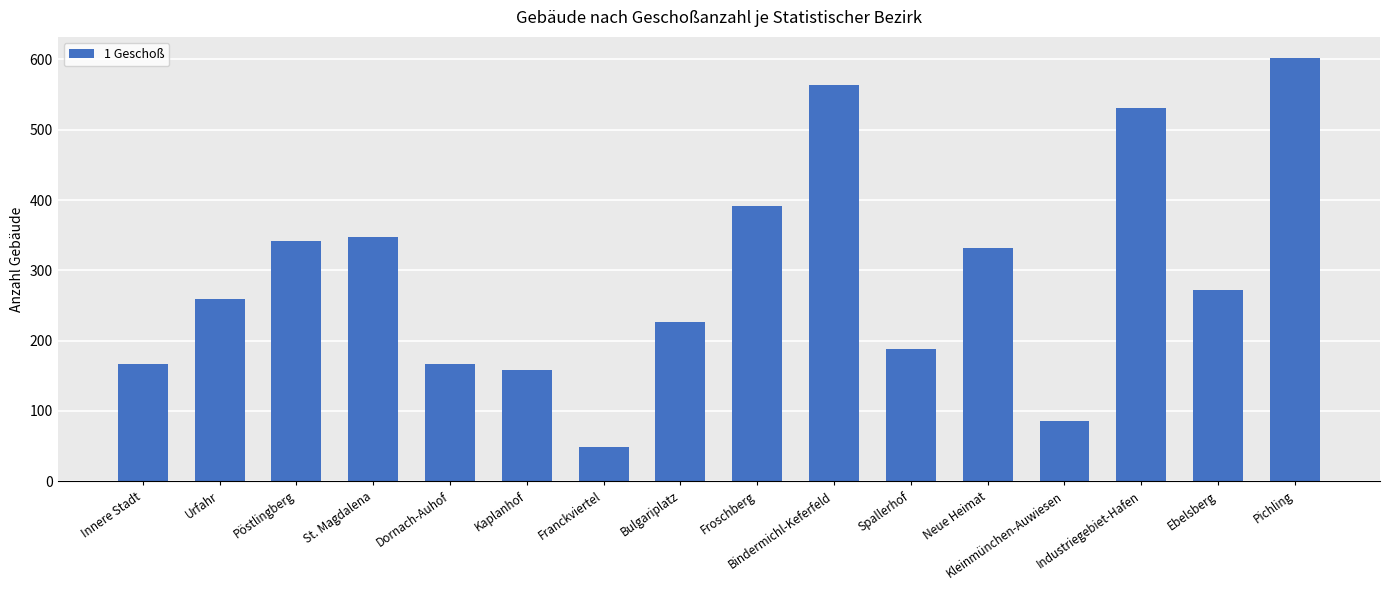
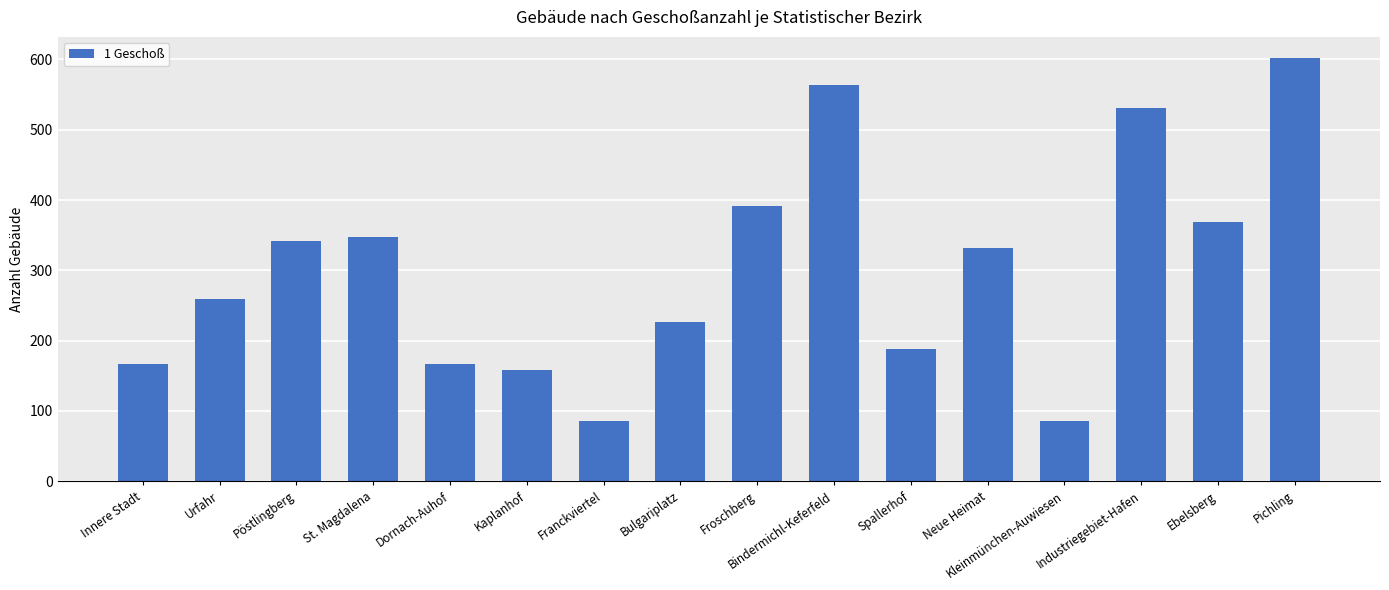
Franckviertel: 50 -> 90
Ebelsberg: 270 -> 370
